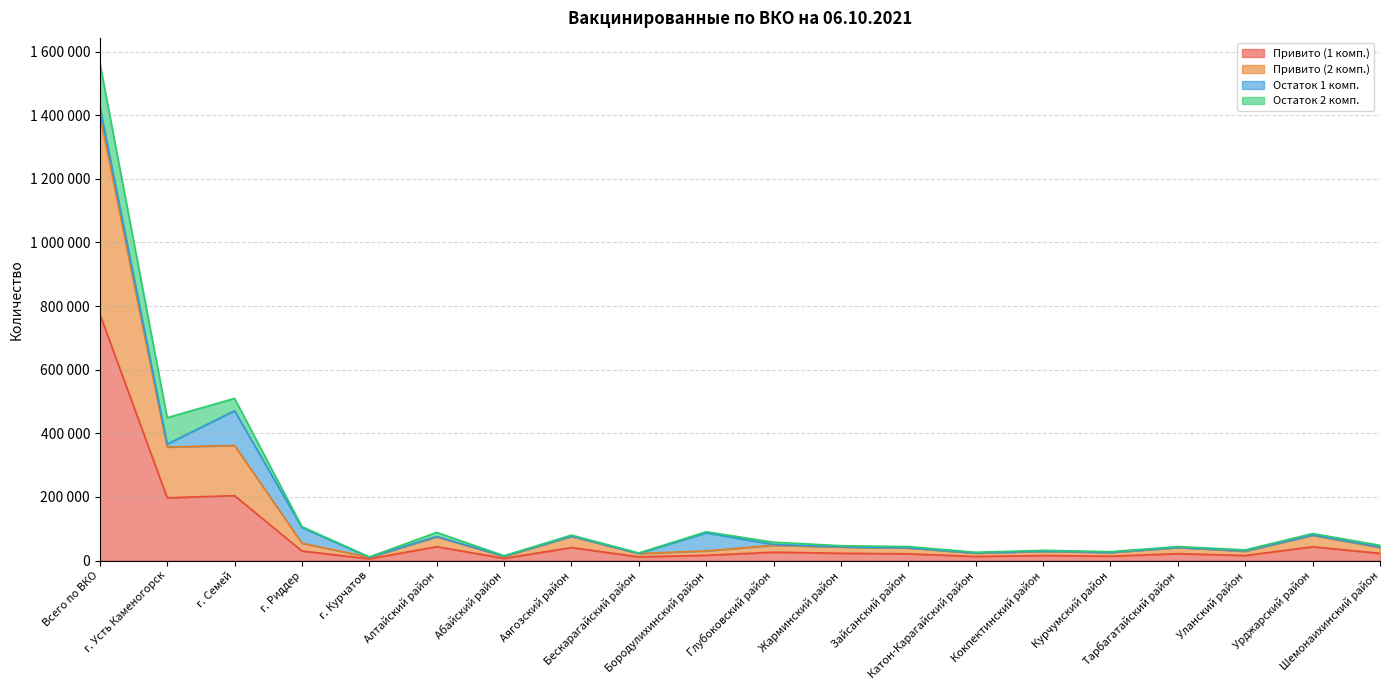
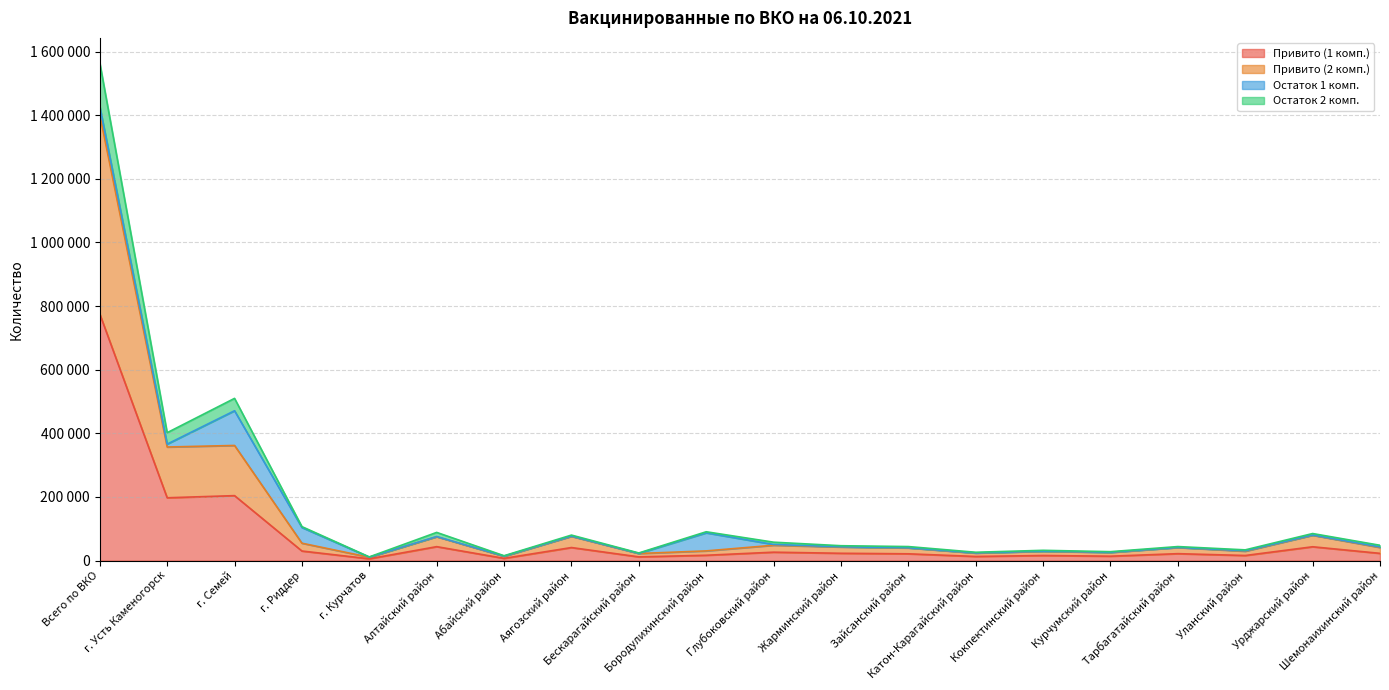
Остаток 2 комп., г. Усть Каменогорск: 80000 -> 40000
